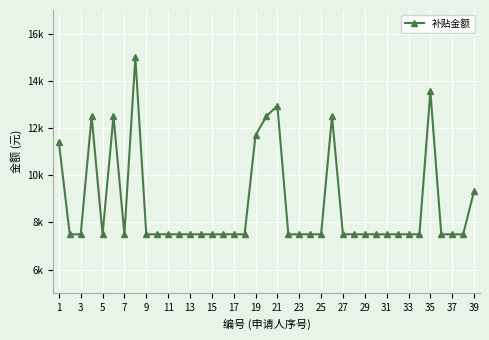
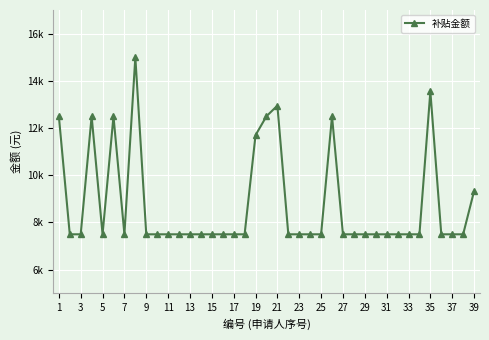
1: 11400 -> 12500
